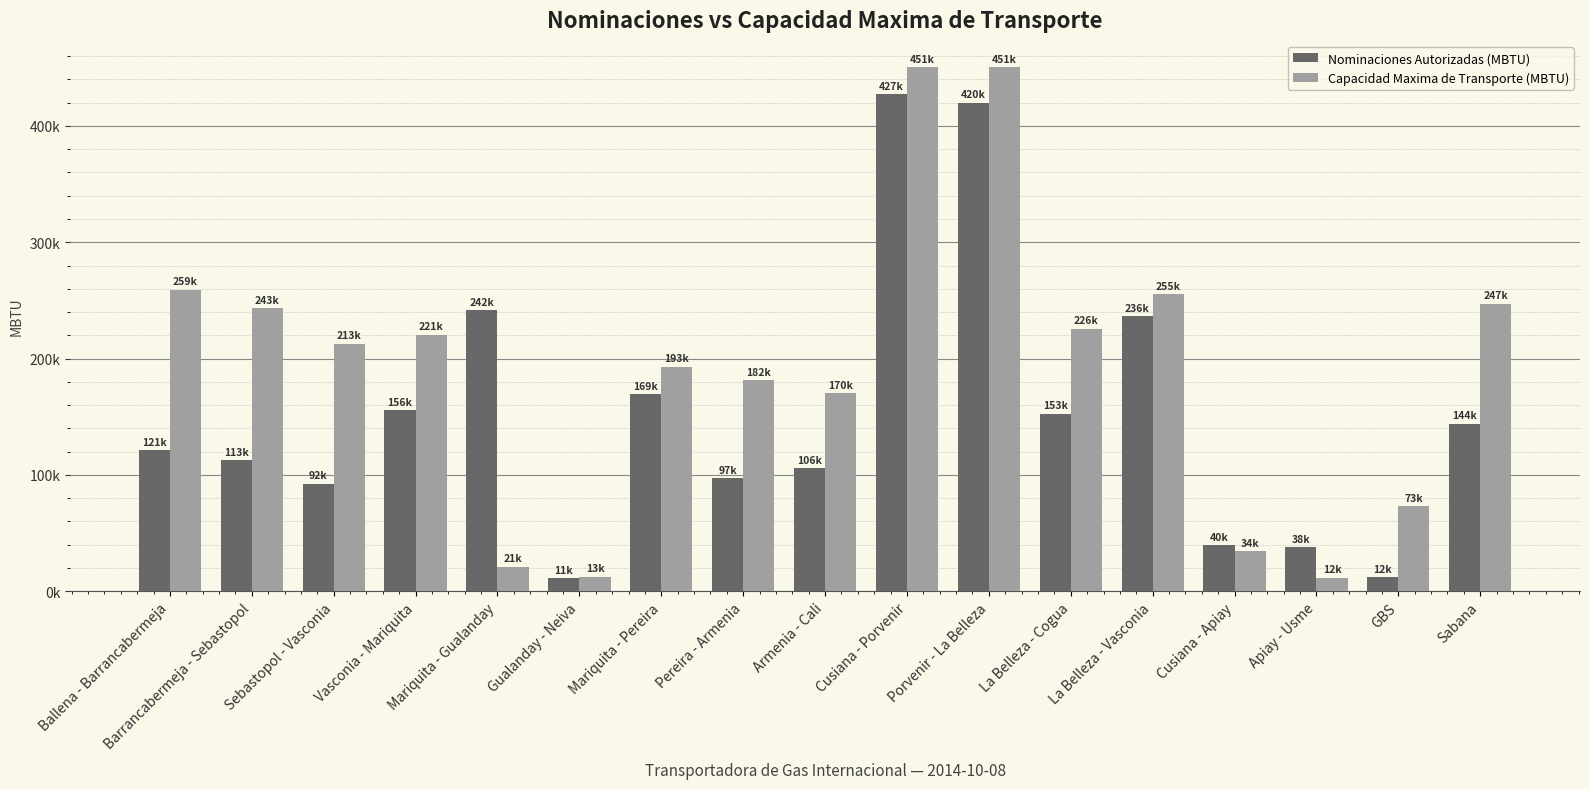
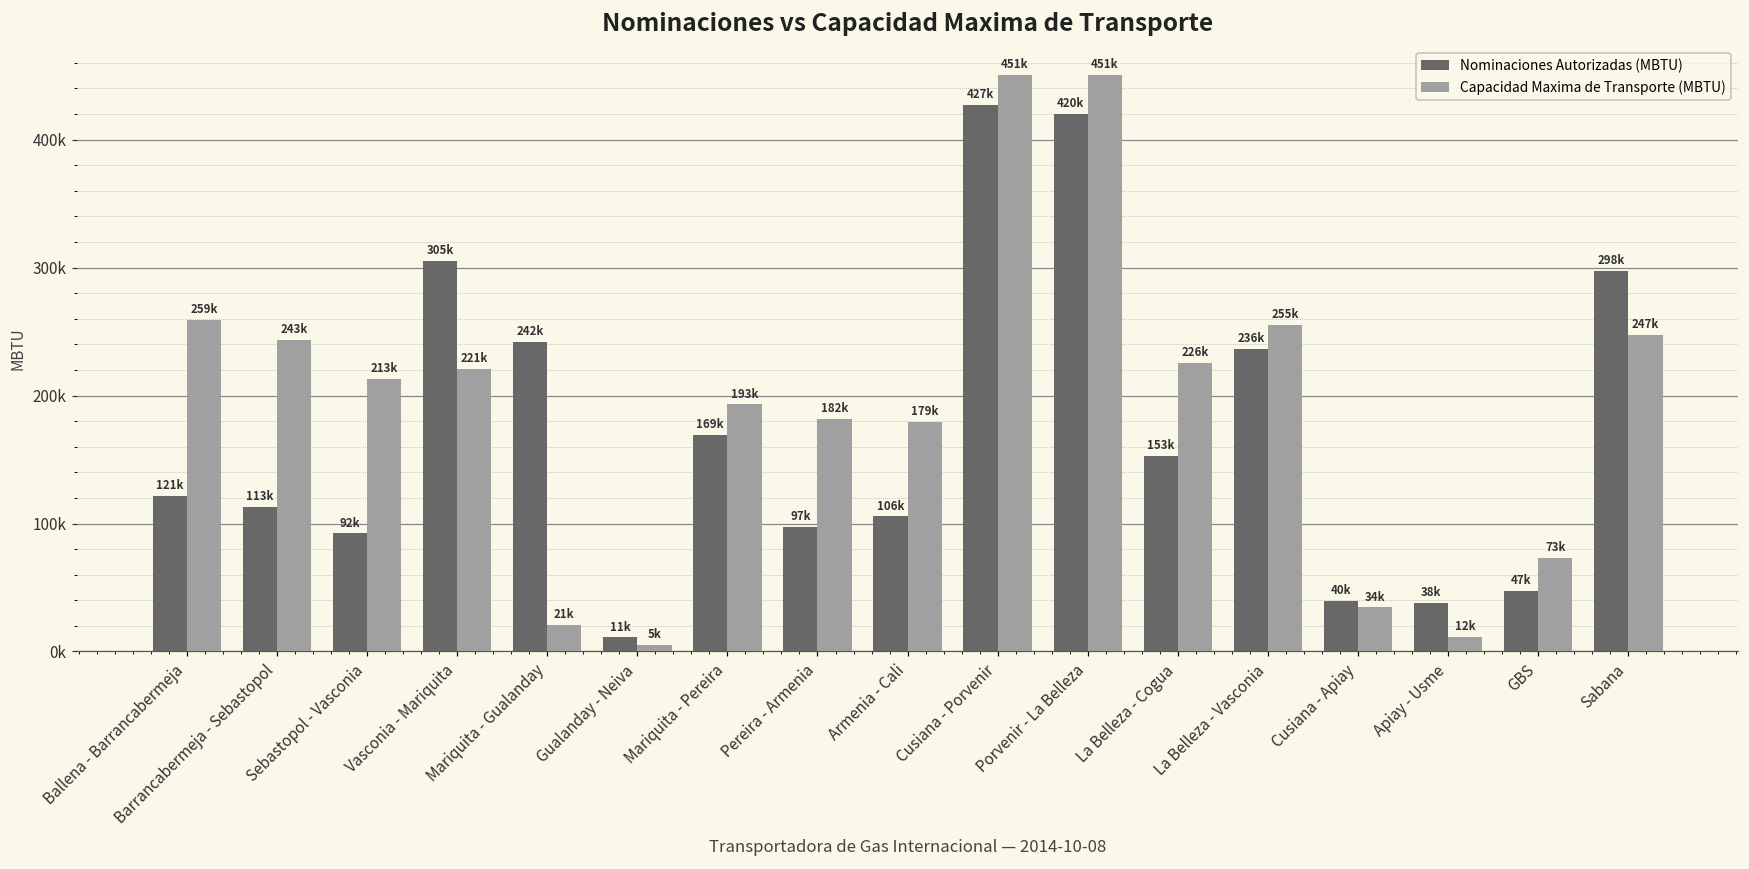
Nominaciones Autorizadas (MBTU), Vasconia - Mariquita: 156k -> 305k
Capacidad Maxima de Transporte (MBTU), Gualanday - Neiva: 13k -> 5k
Capacidad Maxima de Transporte (MBTU), Armenia - Cali: 170k -> 179k
Nominaciones Autorizadas (MBTU), GBS: 12k -> 47k
Nominaciones Autorizadas (MBTU), Sabana: 144k -> 298k
